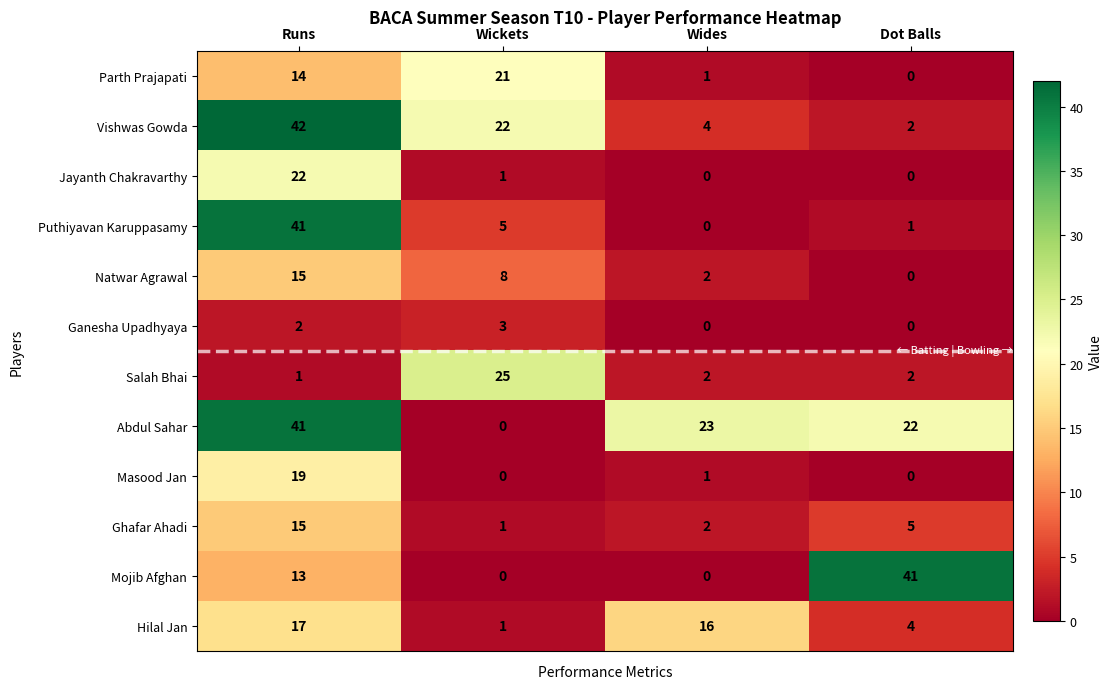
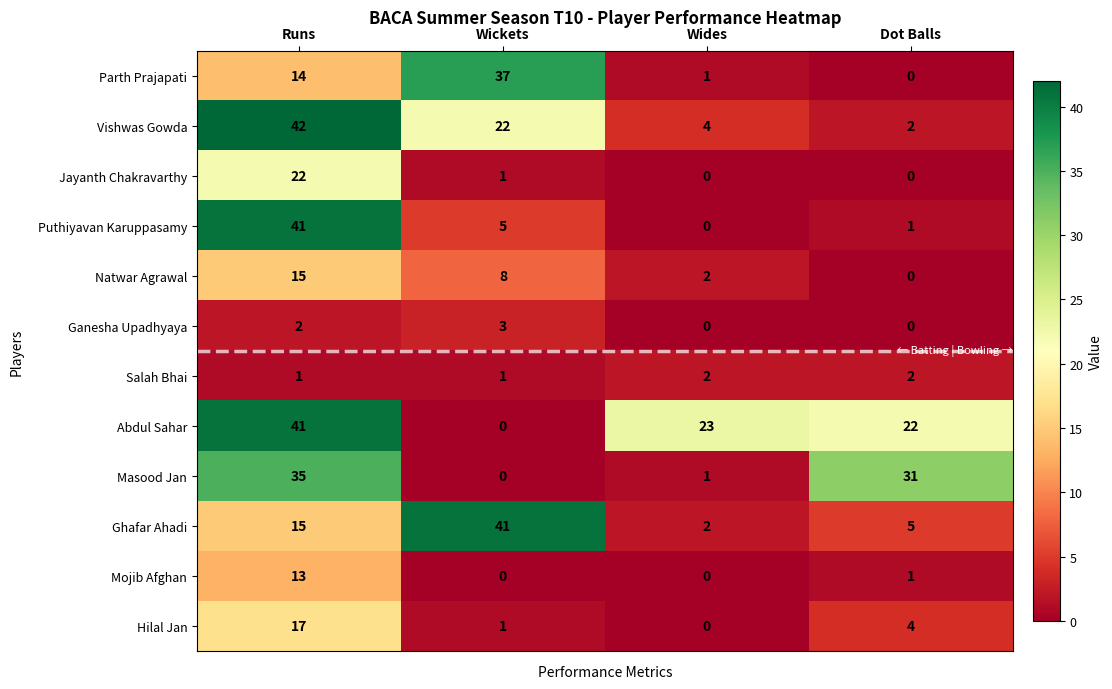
Parth Prajapati, Wickets: 21 -> 37
Salah Bhai, Wickets: 25 -> 1
Masood Jan, Runs: 19 -> 35
Masood Jan, Dot Balls: 0 -> 31
Ghafar Ahadi, Wickets: 1 -> 41
Mojib Afghan, Dot Balls: 41 -> 1
Hilal Jan, Wides: 16 -> 0
